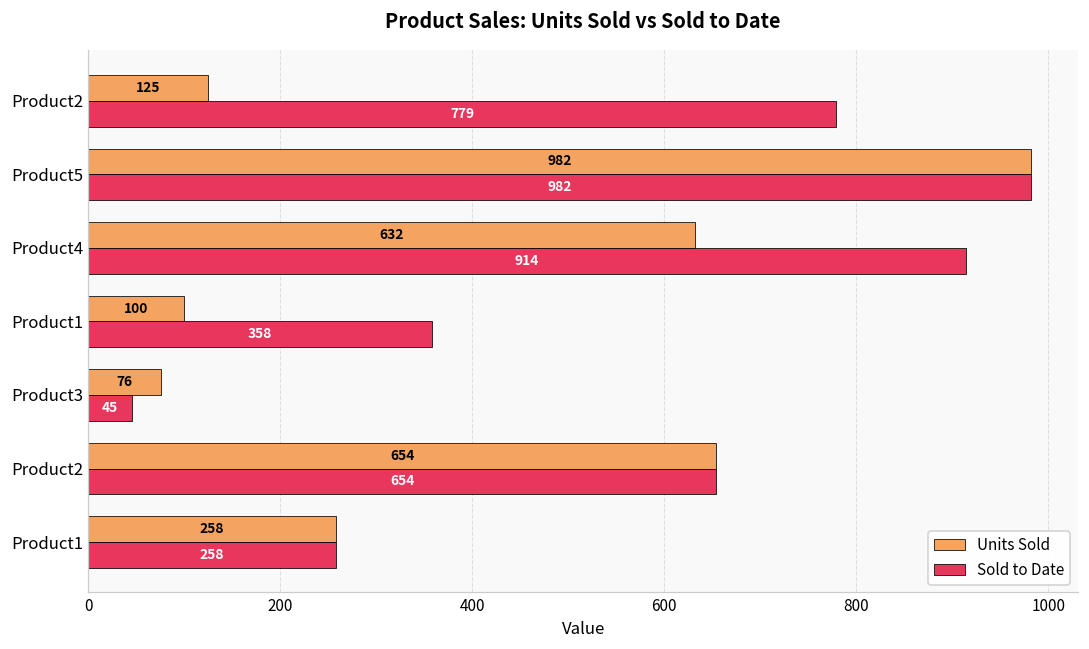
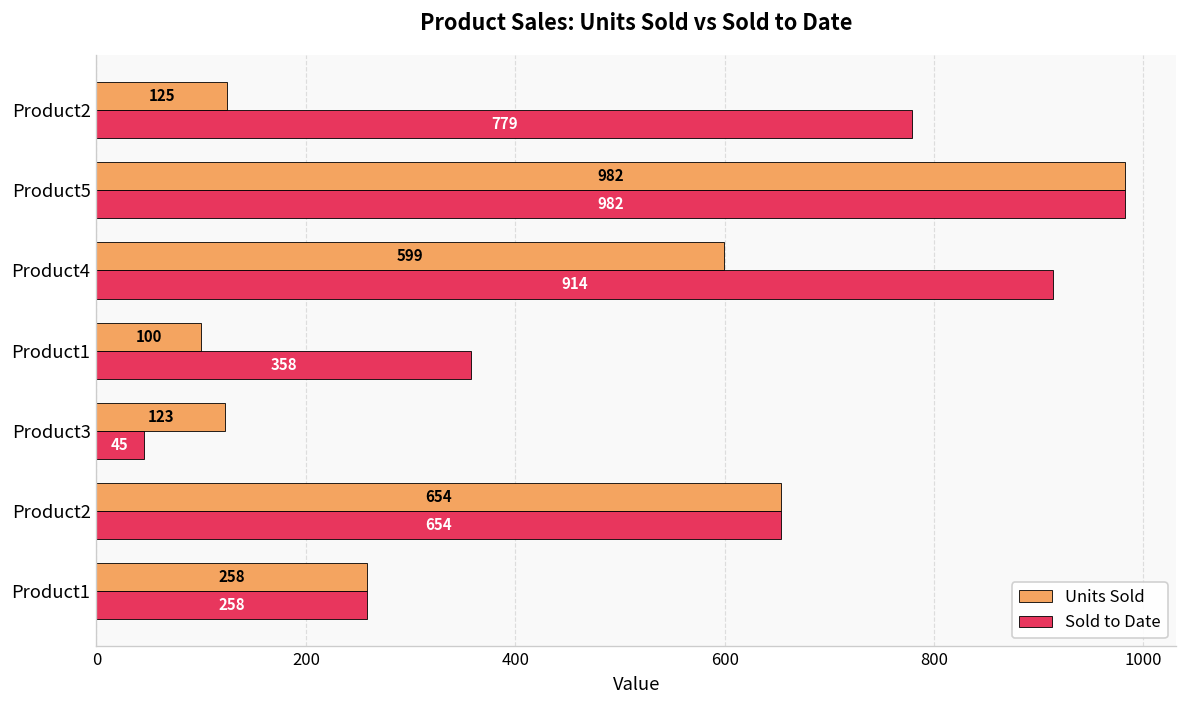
Units Sold, Product4: 632 -> 599
Units Sold, Product3: 76 -> 123
